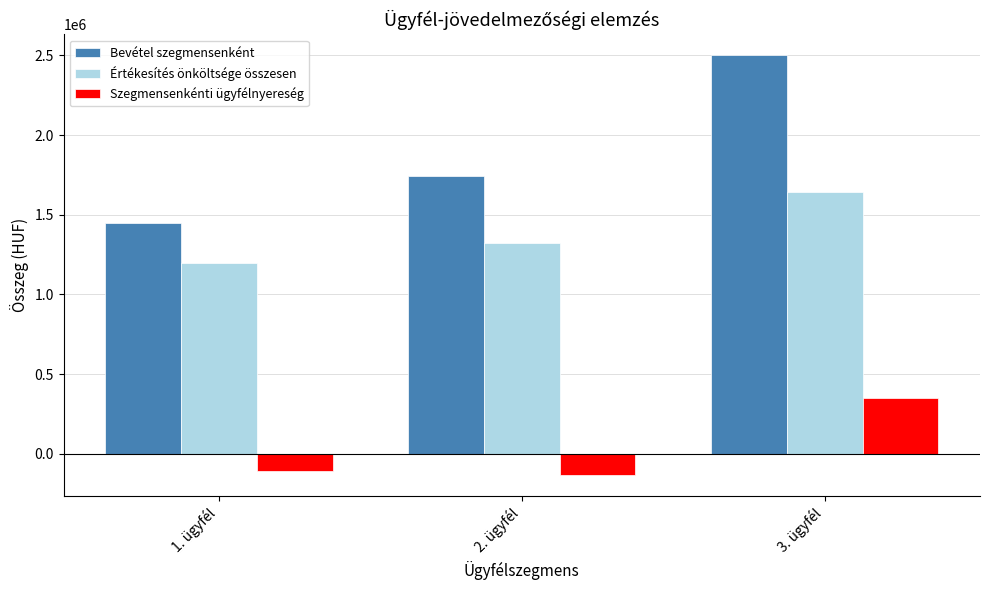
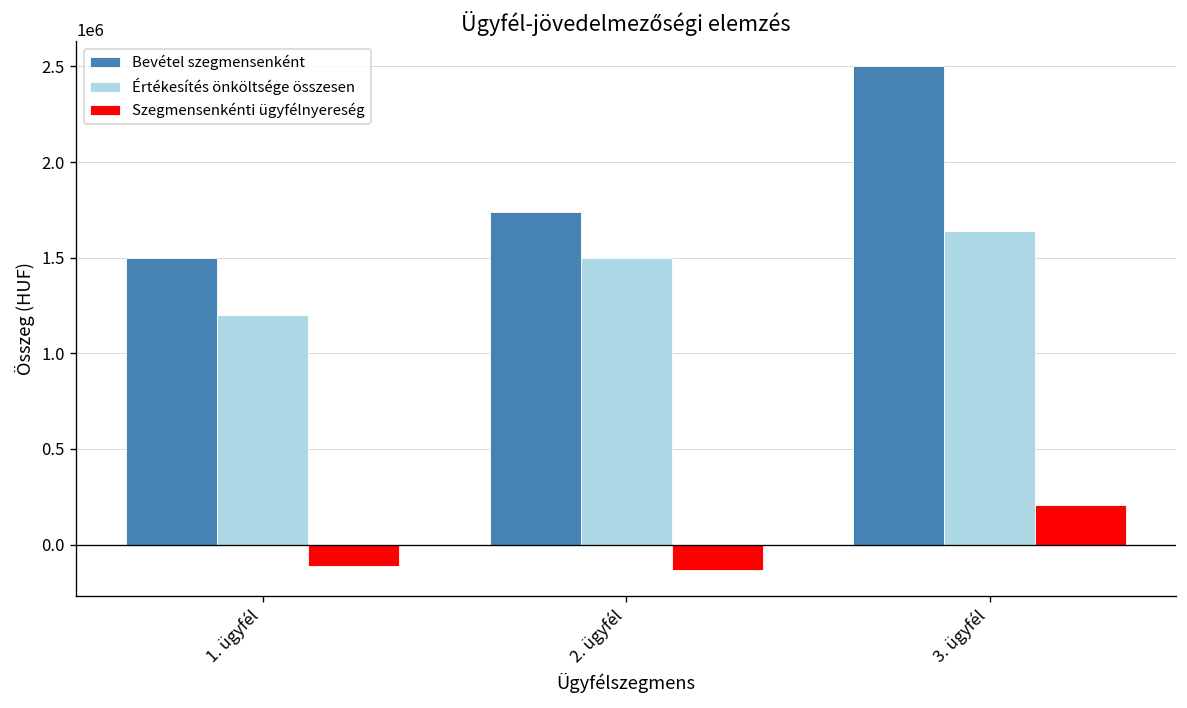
Bevétel szegmensenként, 1. ügyfél: 1450000 -> 1500000
Értékesítés önköltsége összesen, 2. ügyfél: 1320000 -> 1500000
Szegmensenkénti ügyfélnyereség, 3. ügyfél: 350000 -> 210000
